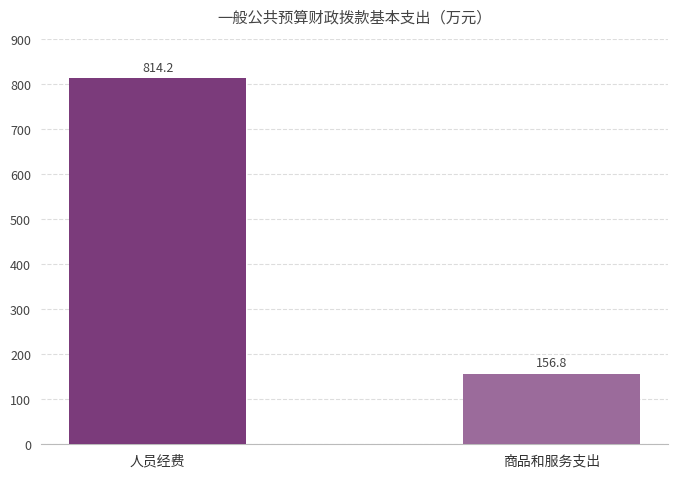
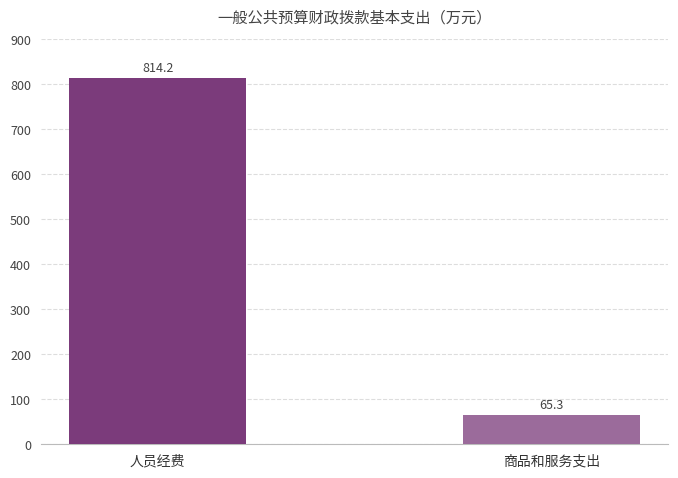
商品和服务支出: 156.8 -> 65.3
